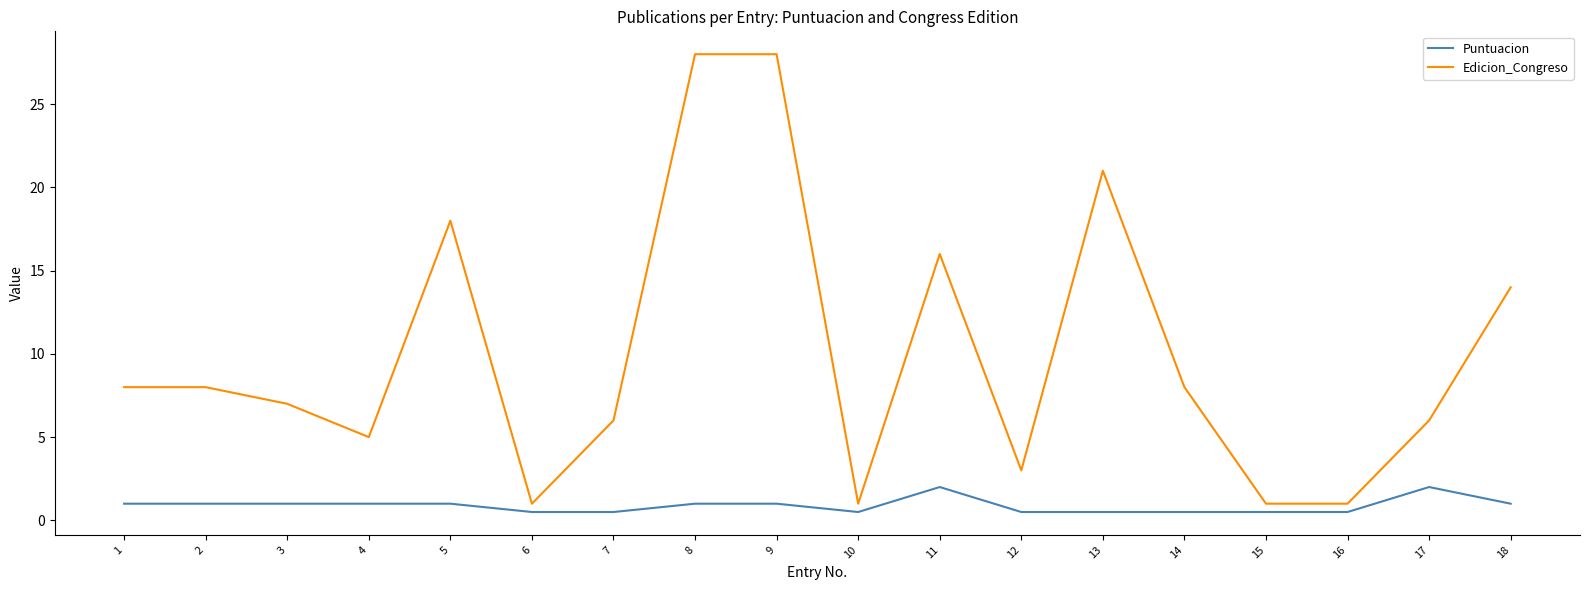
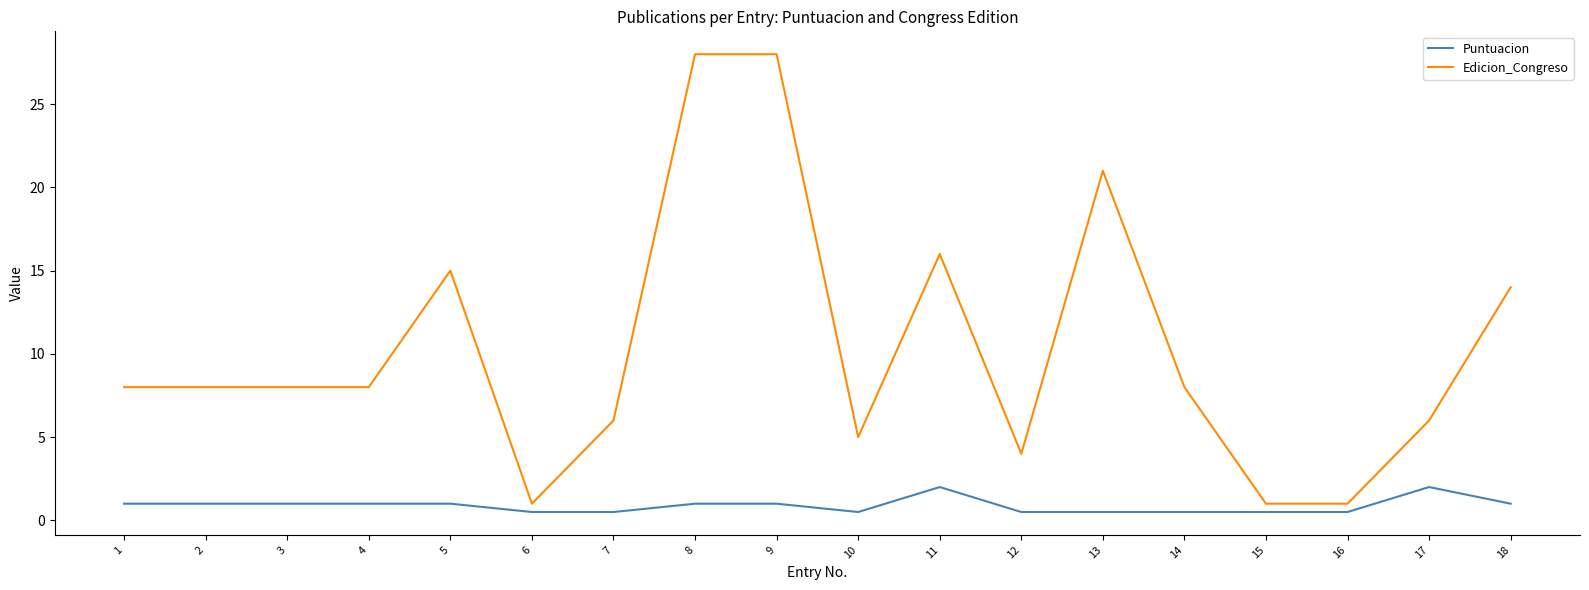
Edicion_Congreso, 3: 7 -> 8
Edicion_Congreso, 4: 5 -> 8
Edicion_Congreso, 5: 18 -> 15
Edicion_Congreso, 10: 1 -> 5
Edicion_Congreso, 12: 3 -> 4
